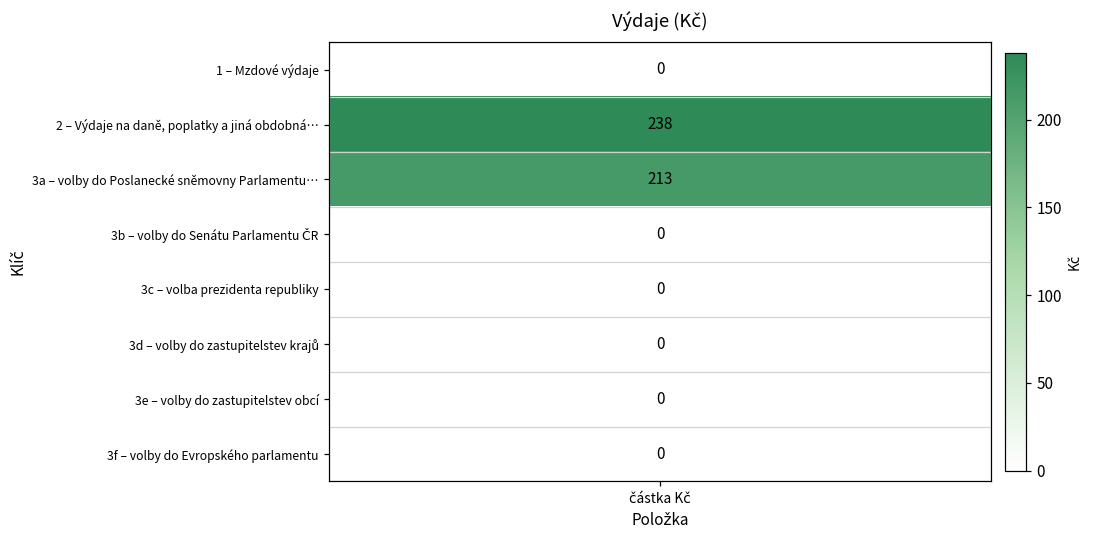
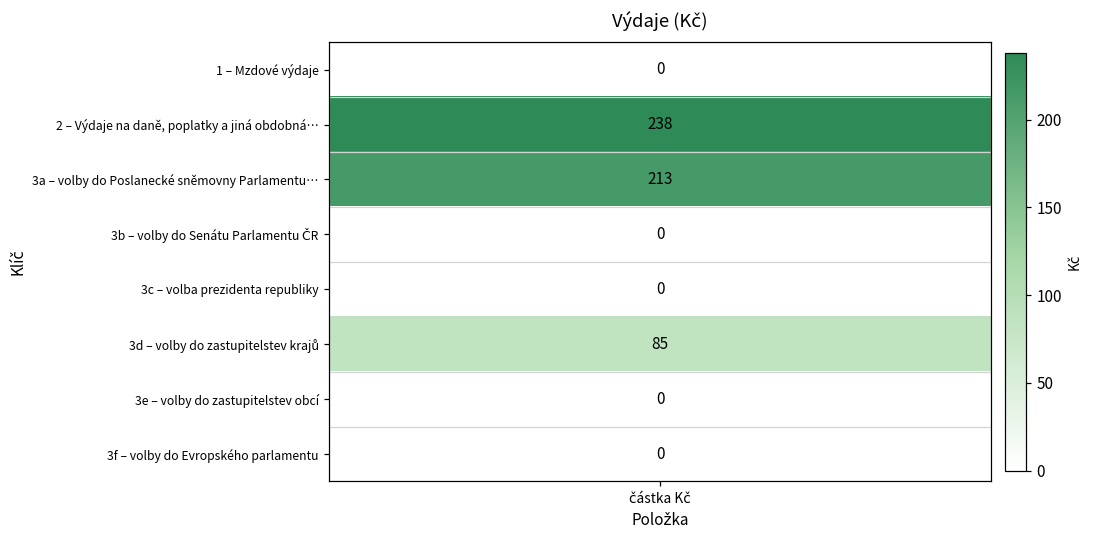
3d – volby do zastupitelstev krajů, částka Kč: 0 -> 85
